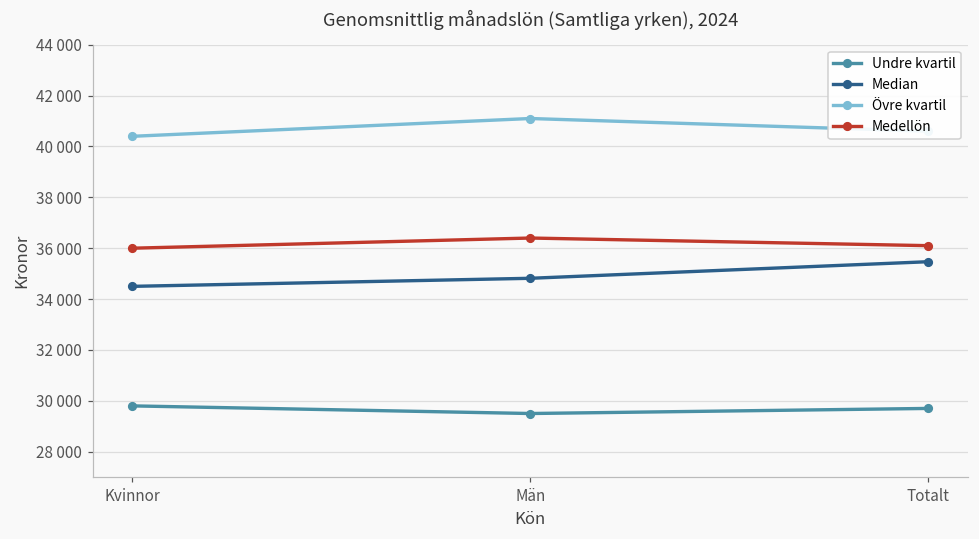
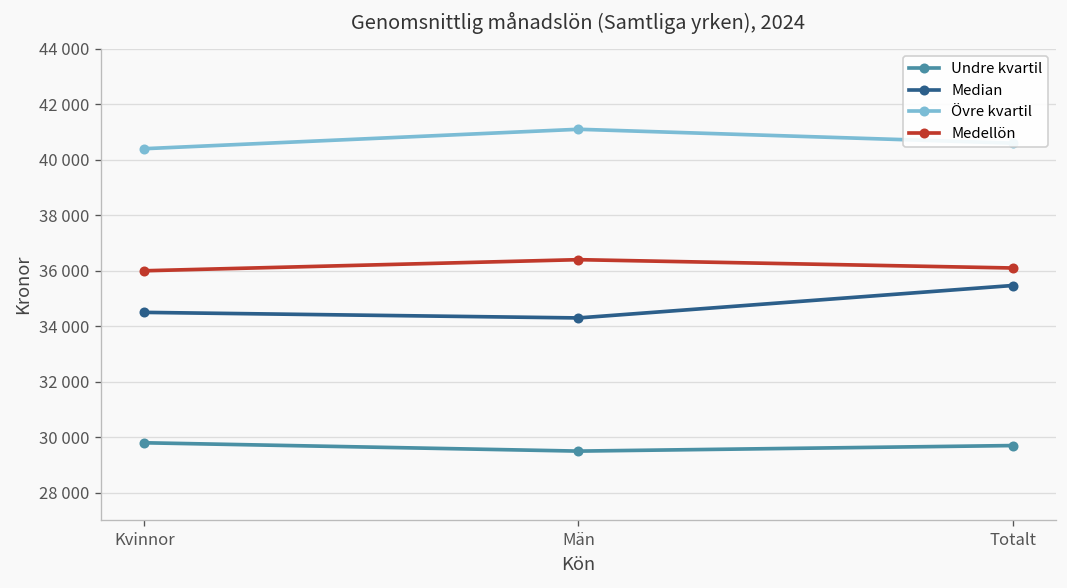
Median, Män: 34800 -> 34300
